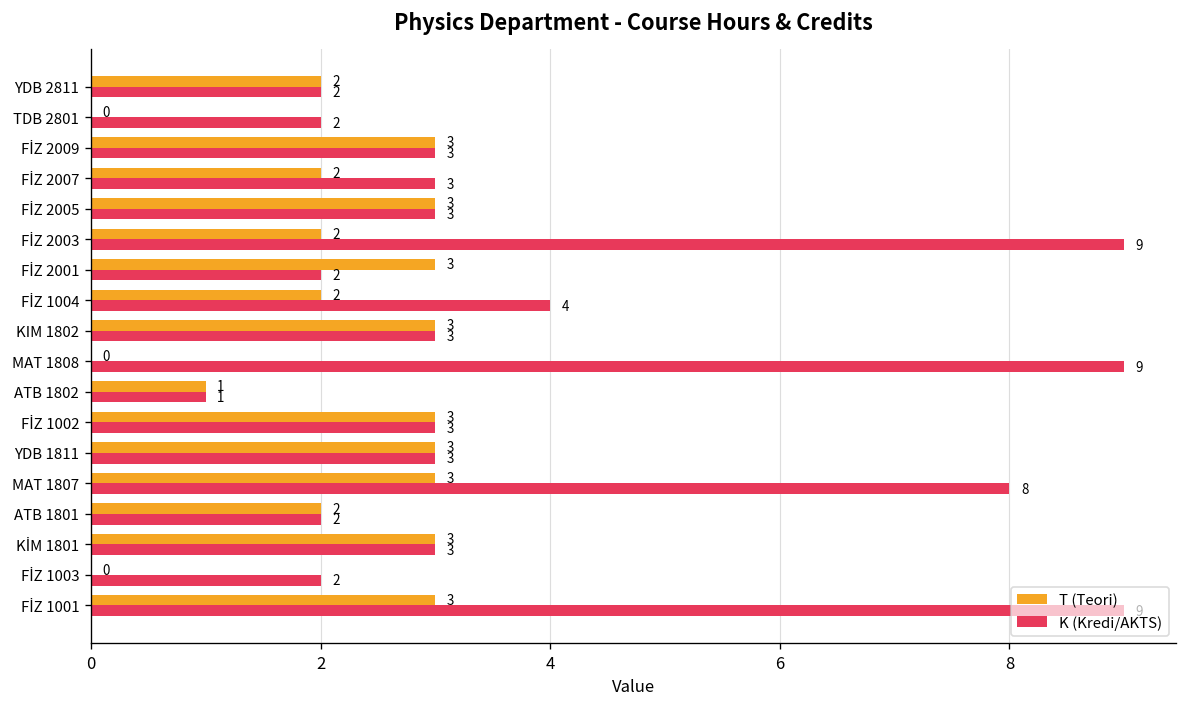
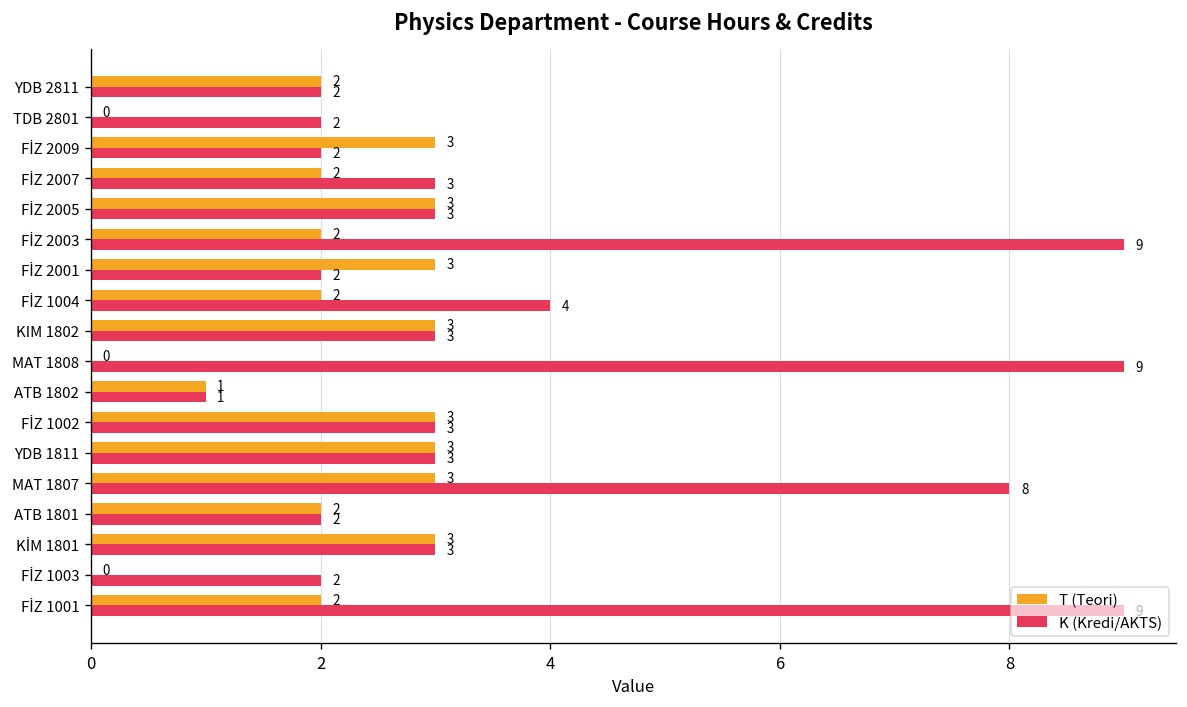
K (Kredi/AKTS), FİZ 2009: 3 -> 2
T (Teori), FİZ 1001: 3 -> 2
